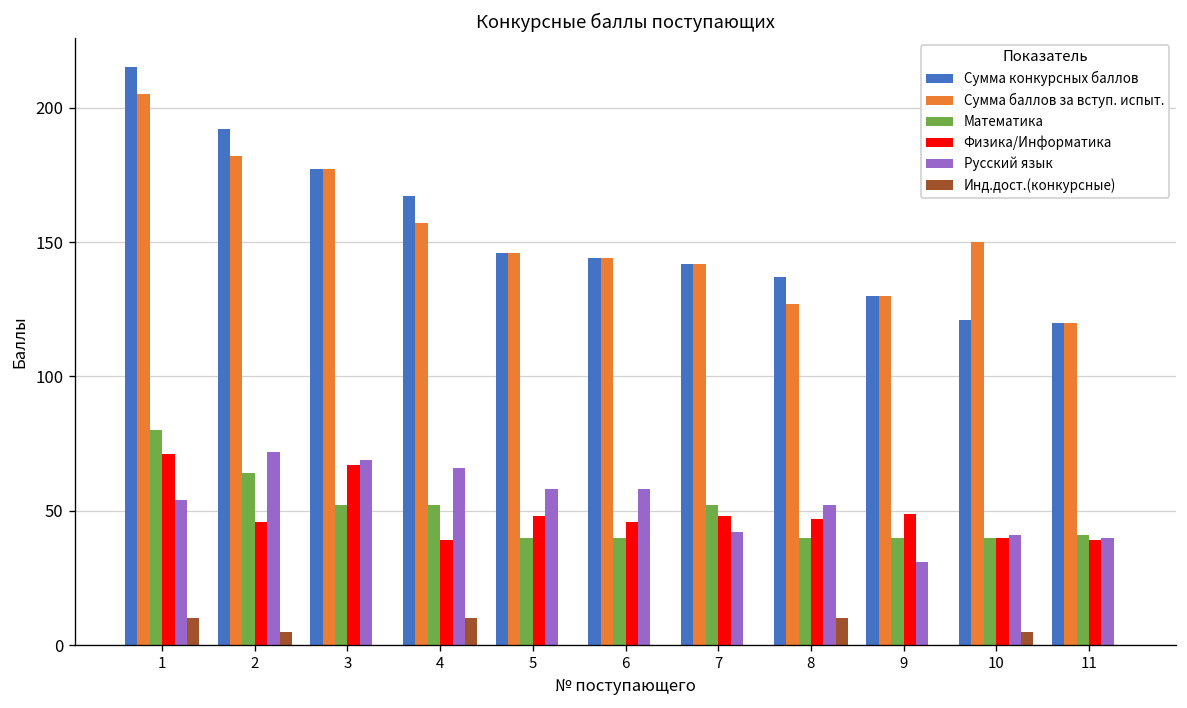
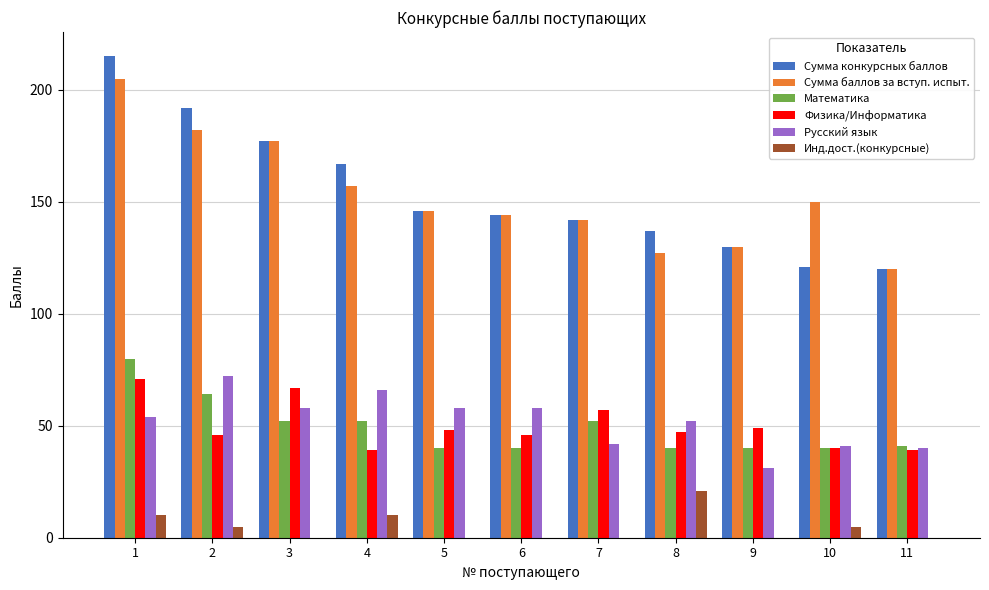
Русский язык, 3: 69 -> 58
Физика/Информатика, 7: 48 -> 57
Инд.дост.(конкурсные), 8: 10 -> 21
